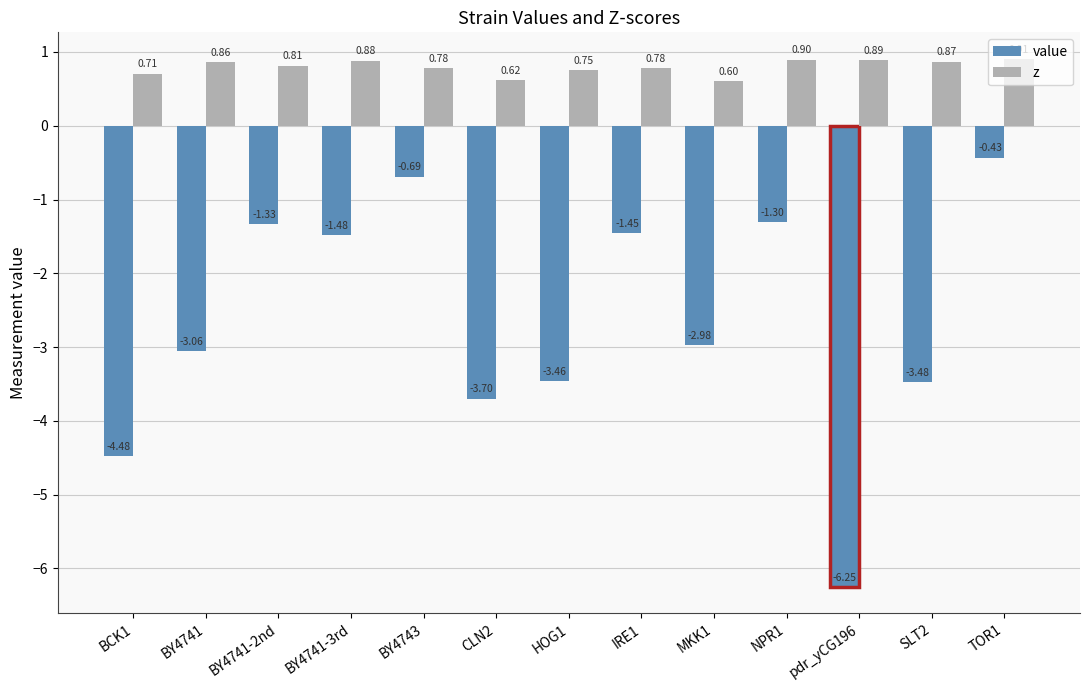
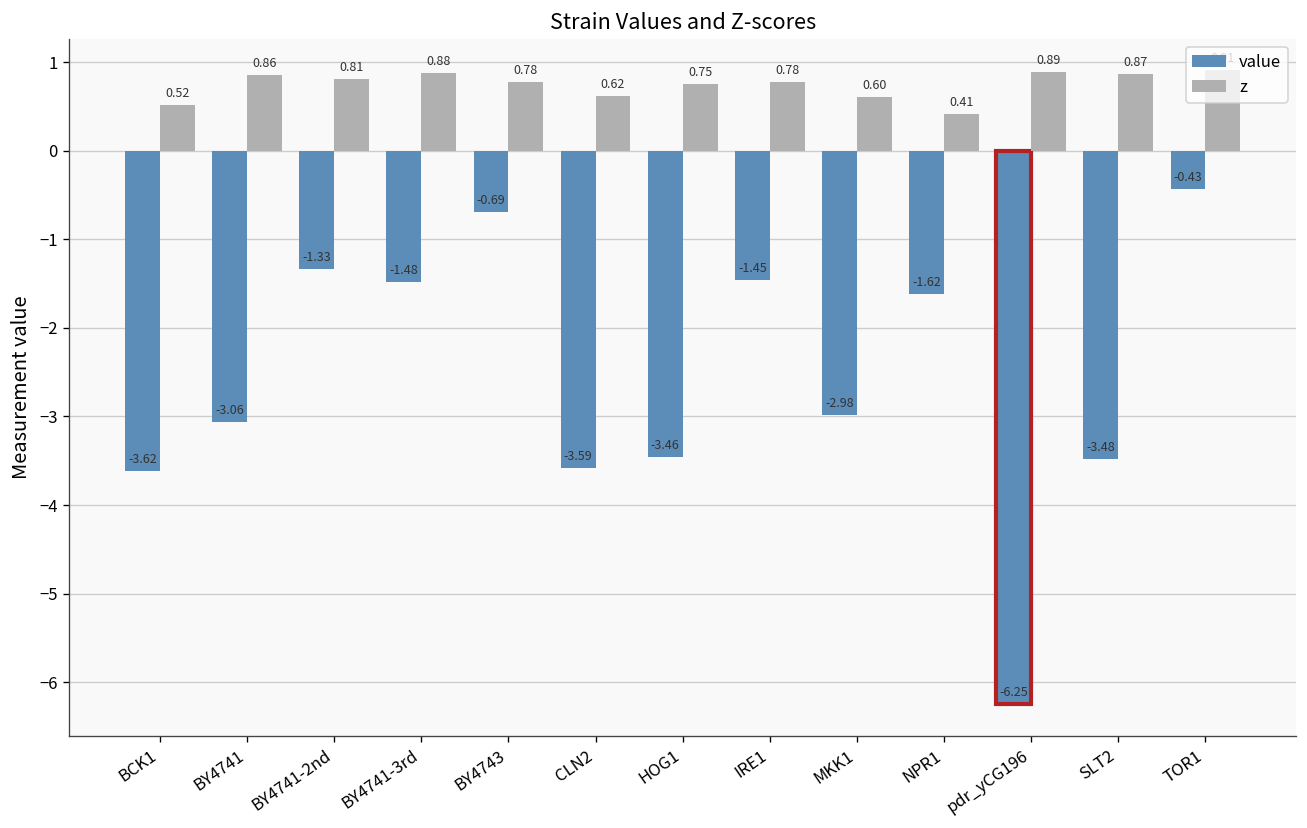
value, BCK1: -4.48 -> -3.62
z, BCK1: 0.71 -> 0.52
value, CLN2: -3.70 -> -3.59
value, NPR1: -1.30 -> -1.62
z, NPR1: 0.90 -> 0.41
